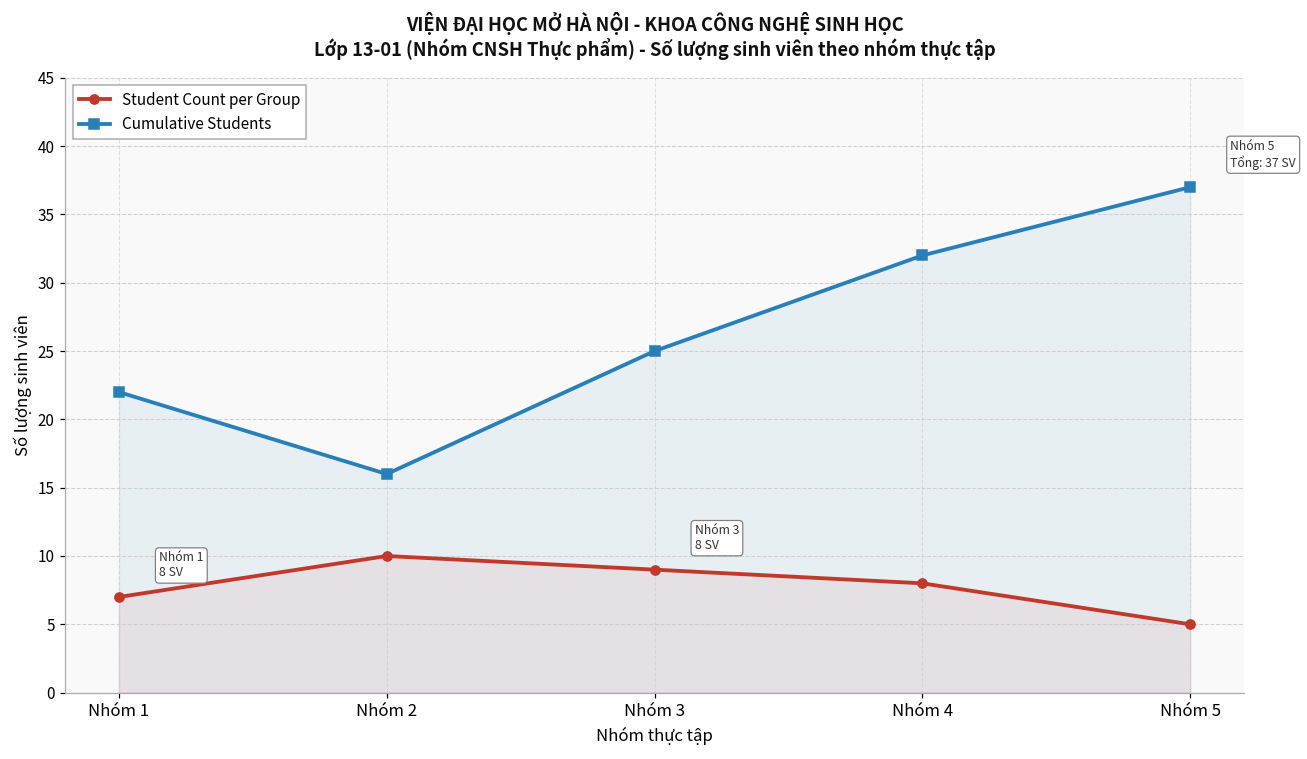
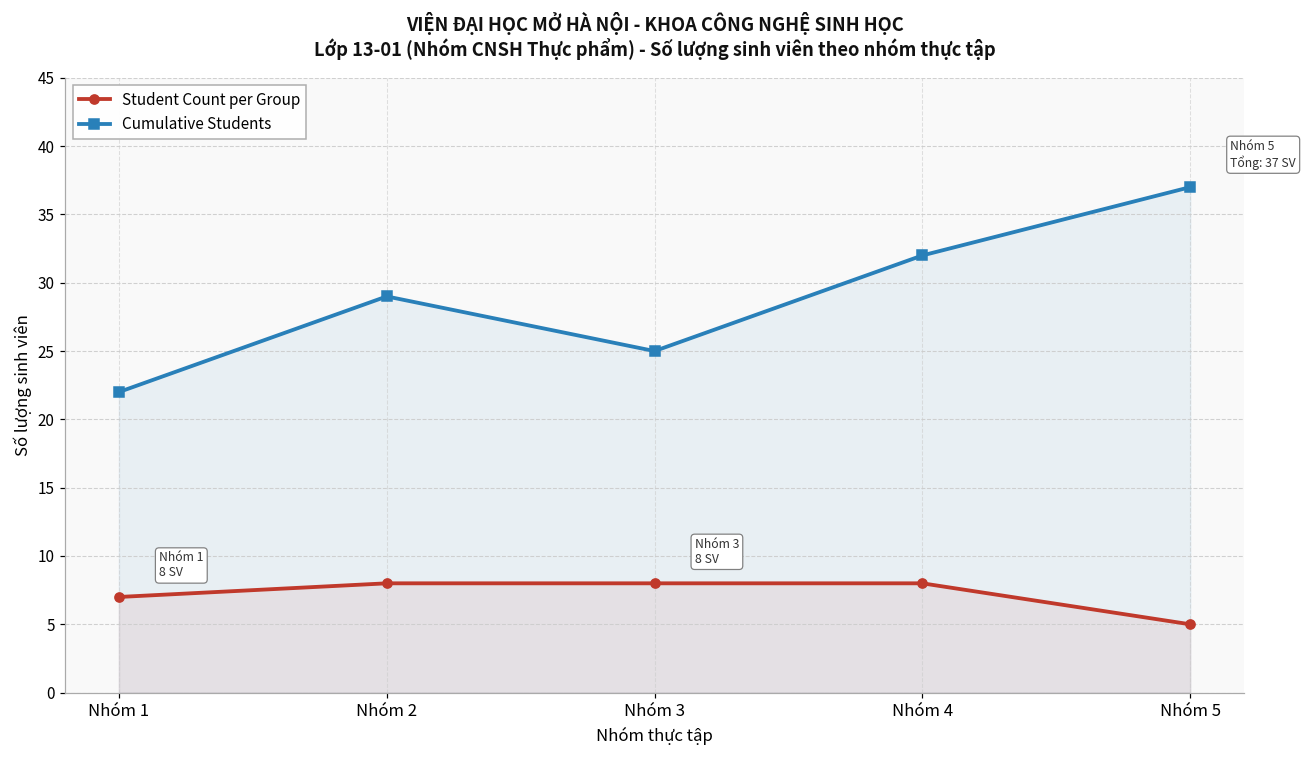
Student Count per Group, Nhóm 2: 10 -> 8
Cumulative Students, Nhóm 2: 16 -> 29
Student Count per Group, Nhóm 3: 9 -> 8
